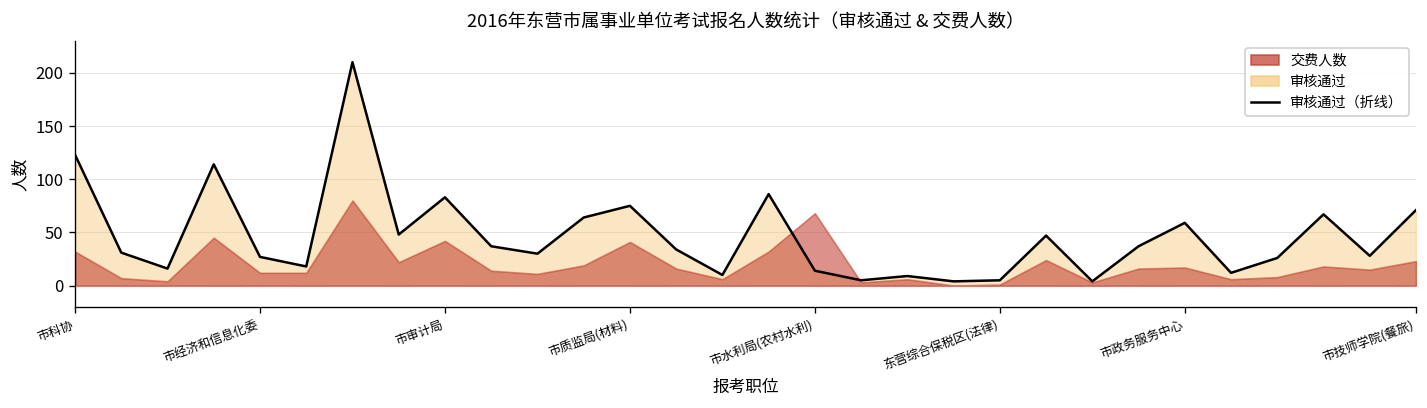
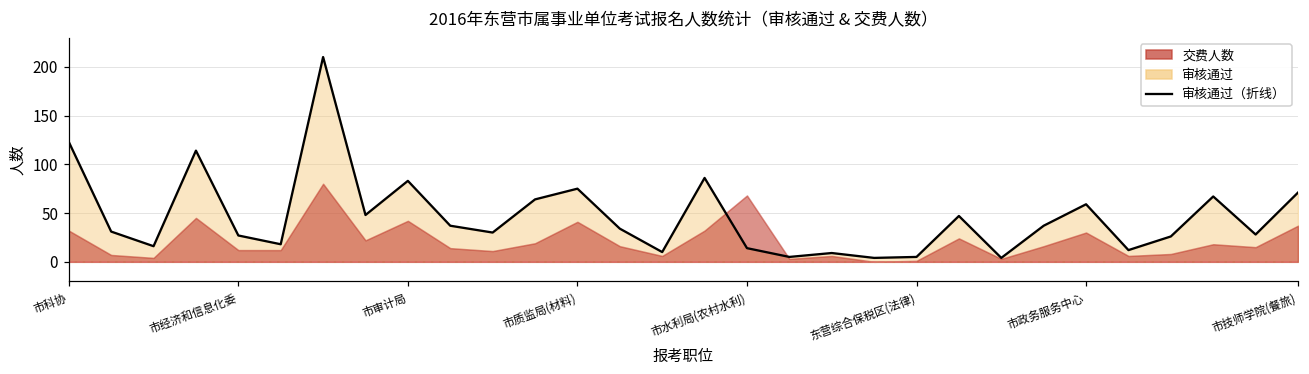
交费人数, 市政务服务中心: 20 -> 30
交费人数, 市技师学院(餐旅): 20 -> 40
